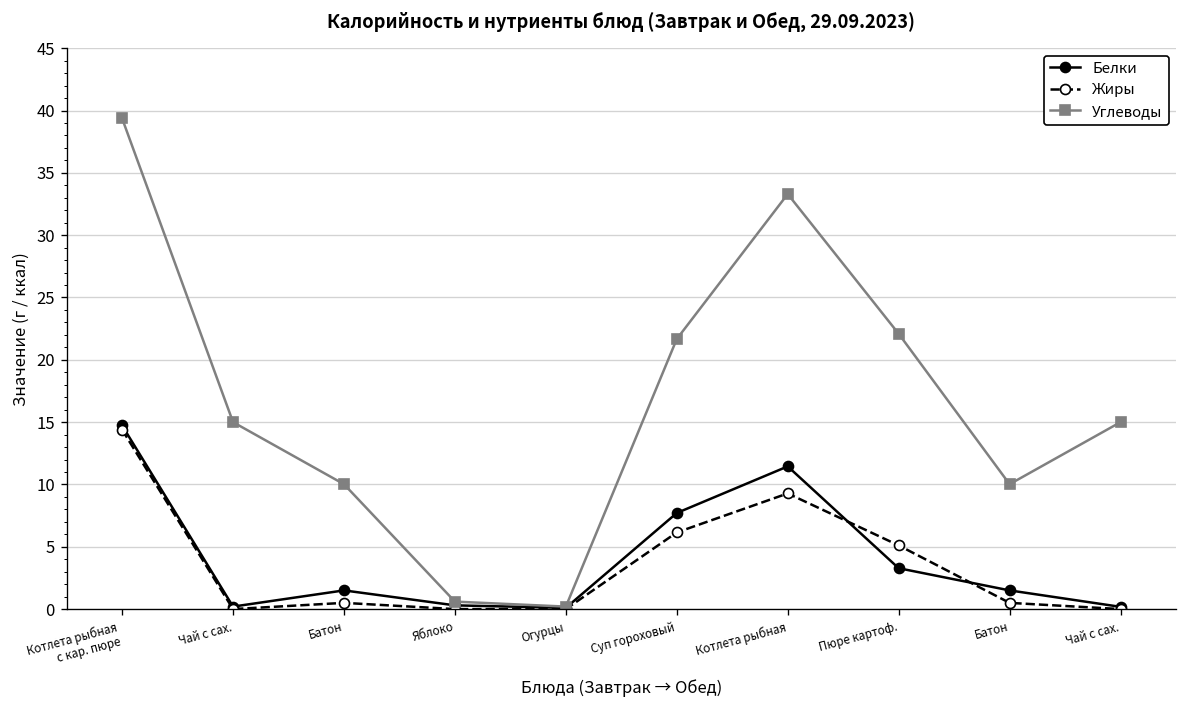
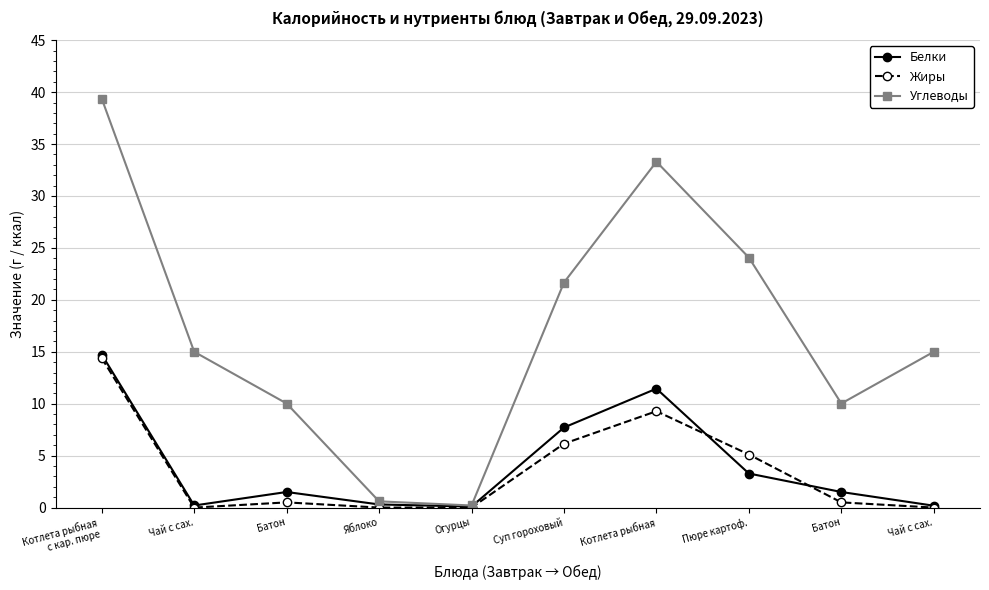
Углеводы, Пюре картоф.: 22.1 -> 24.1
